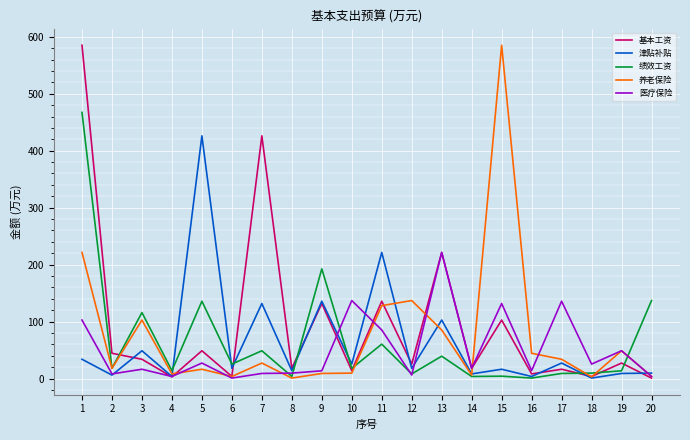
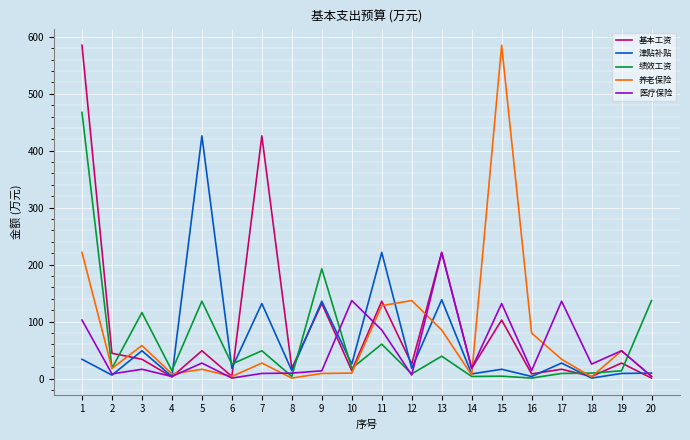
养老保险, 3: 100 -> 60
津贴补贴, 13: 100 -> 140
养老保险, 16: 40 -> 80
